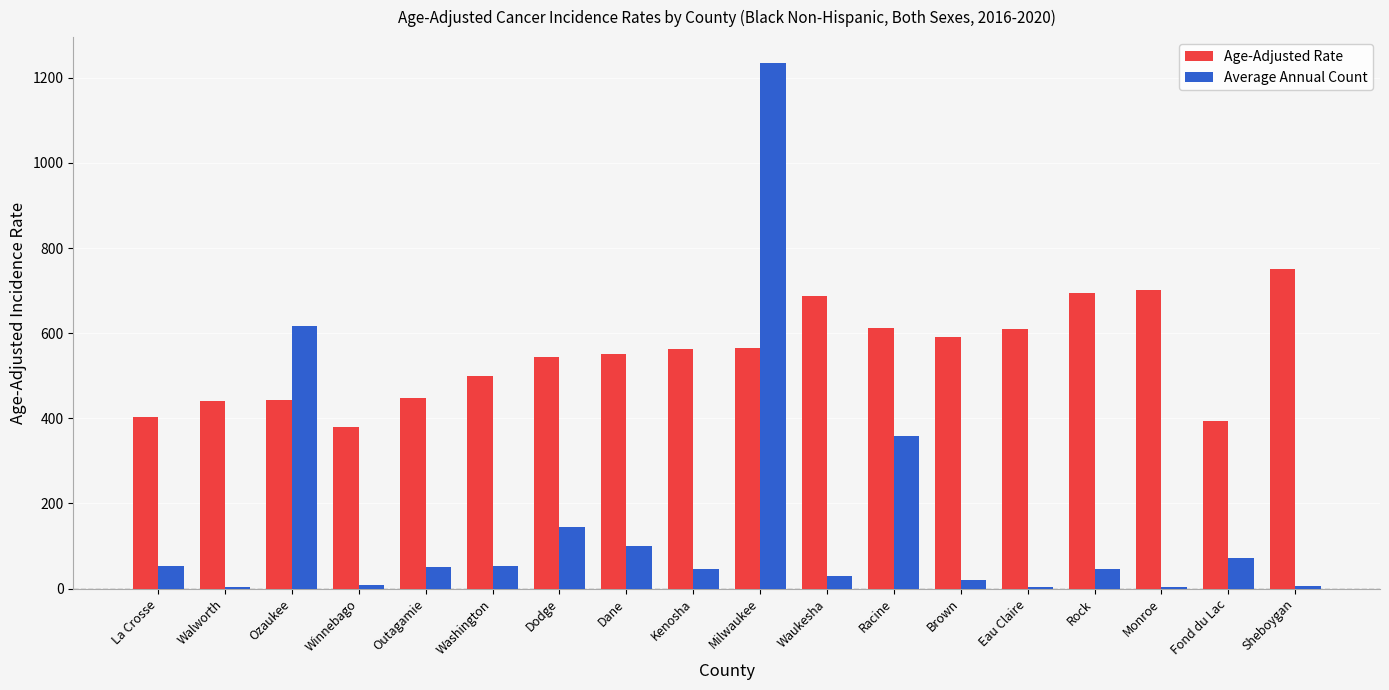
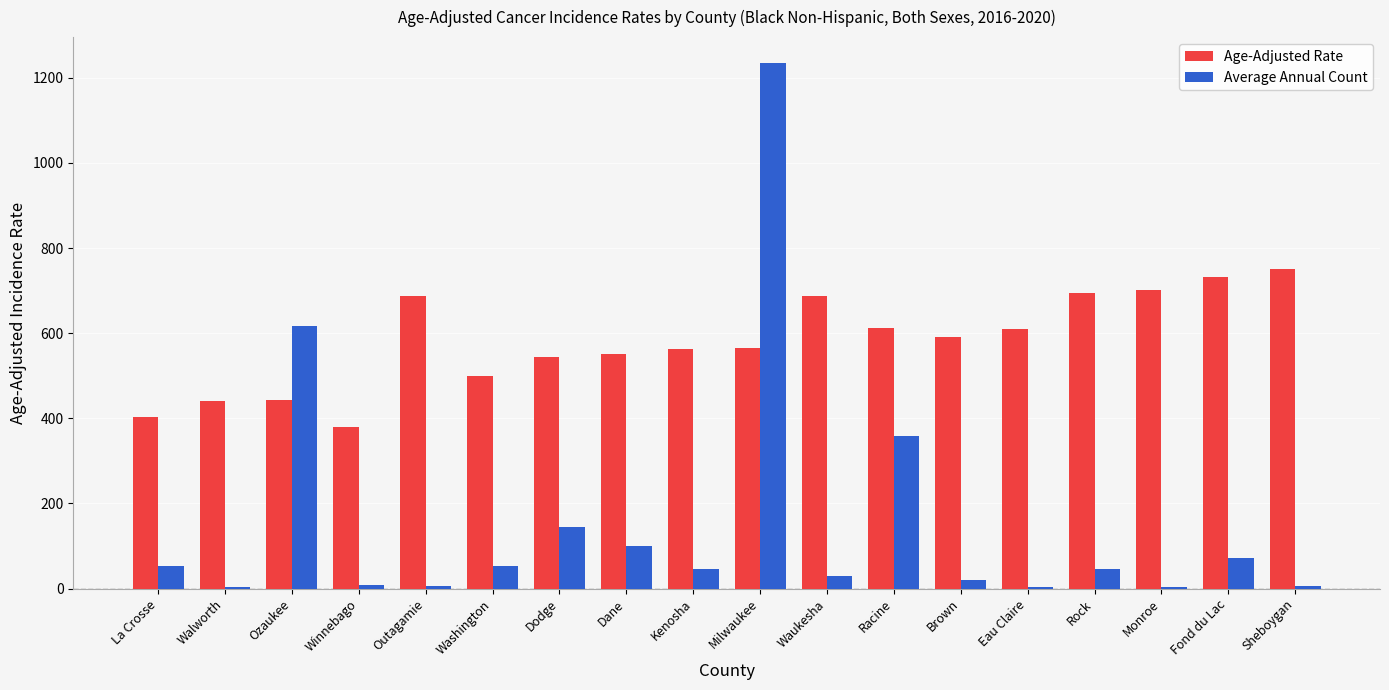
Age-Adjusted Rate, Outagamie: 450 -> 690
Average Annual Count, Outagamie: 50 -> 10
Age-Adjusted Rate, Fond du Lac: 390 -> 730
